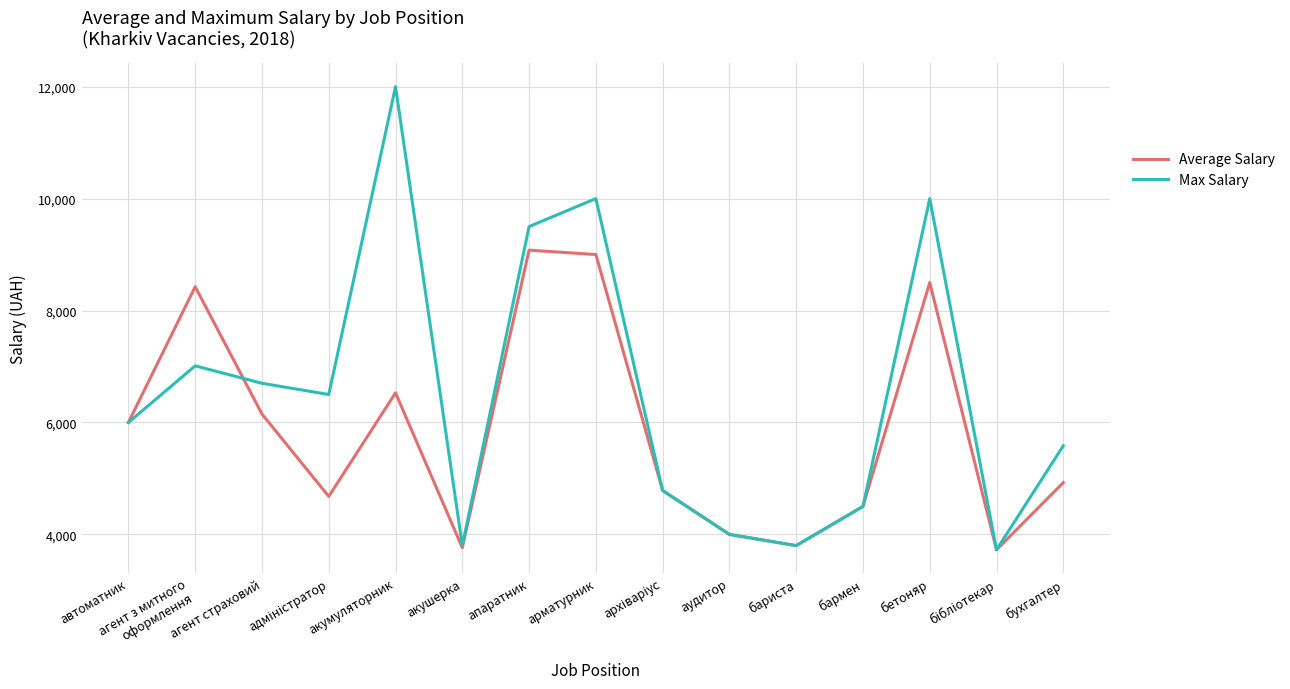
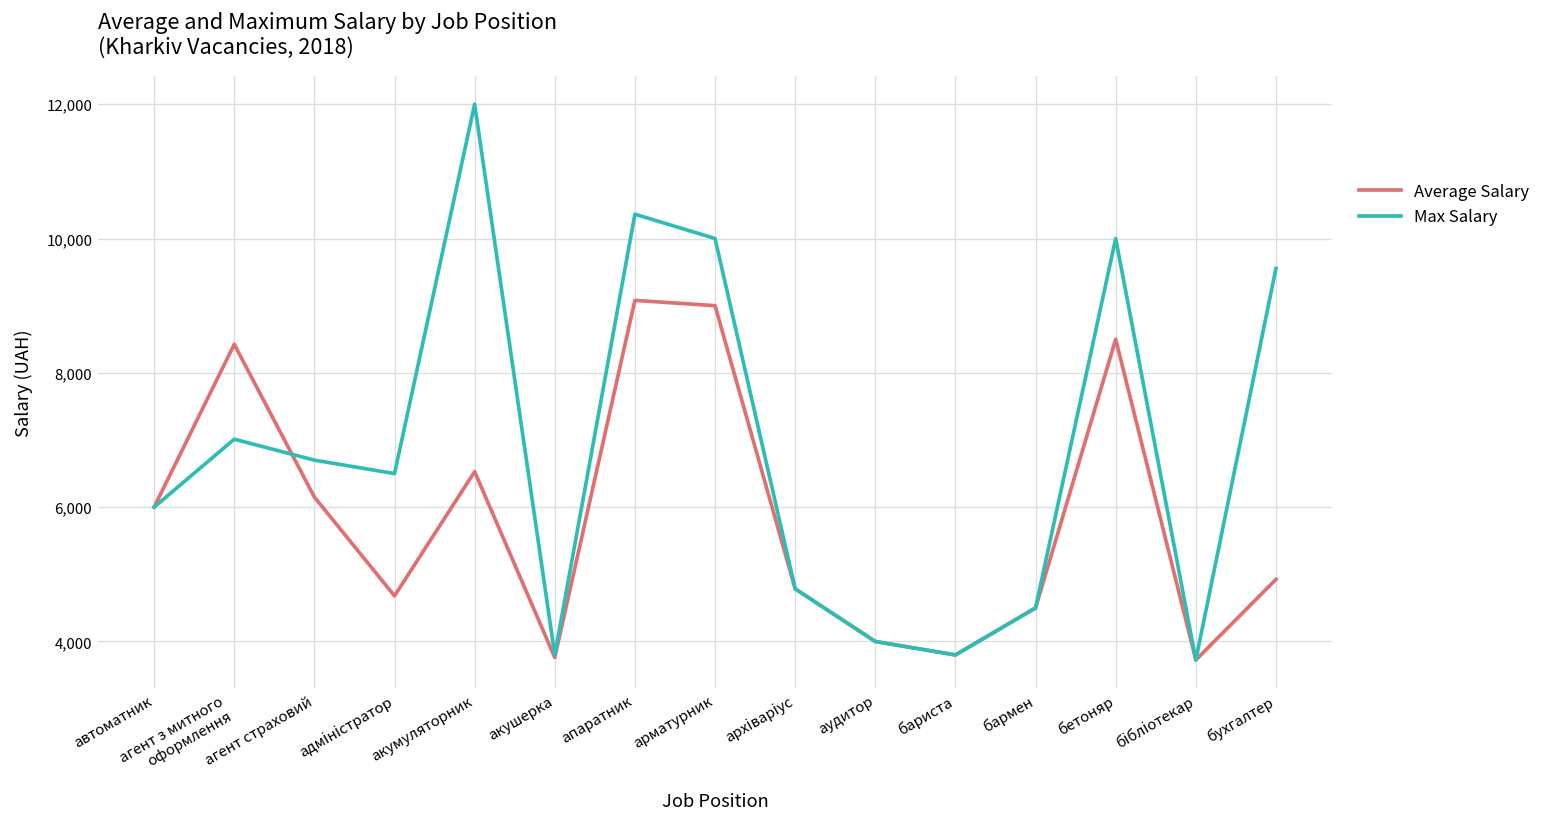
Max Salary, апаратник: 9,500 -> 10,400
Max Salary, бухгалтер: 5,600 -> 9,600
